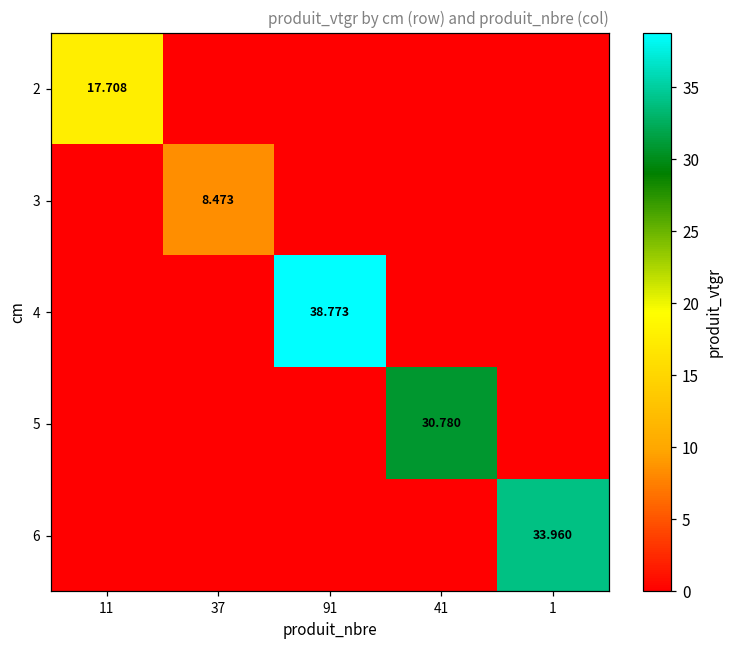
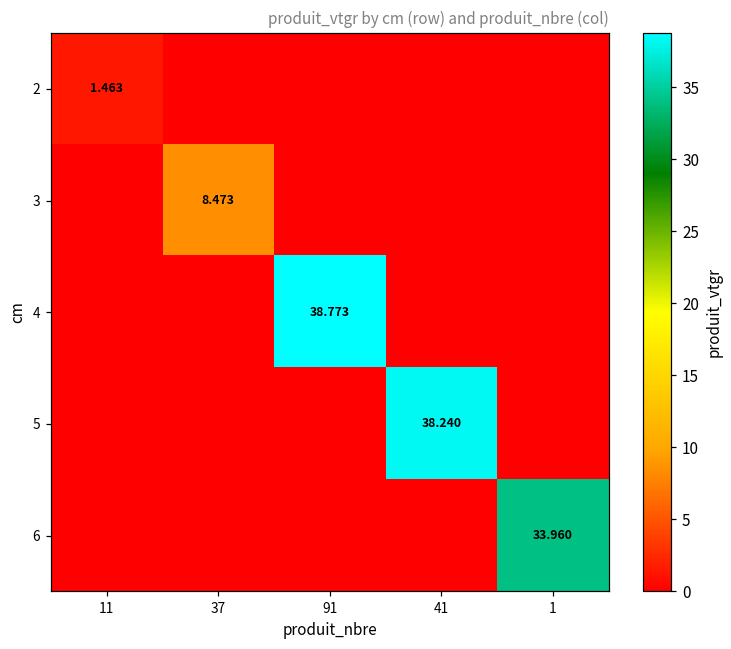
2, 11: 17.708 -> 1.463
5, 41: 30.780 -> 38.240
